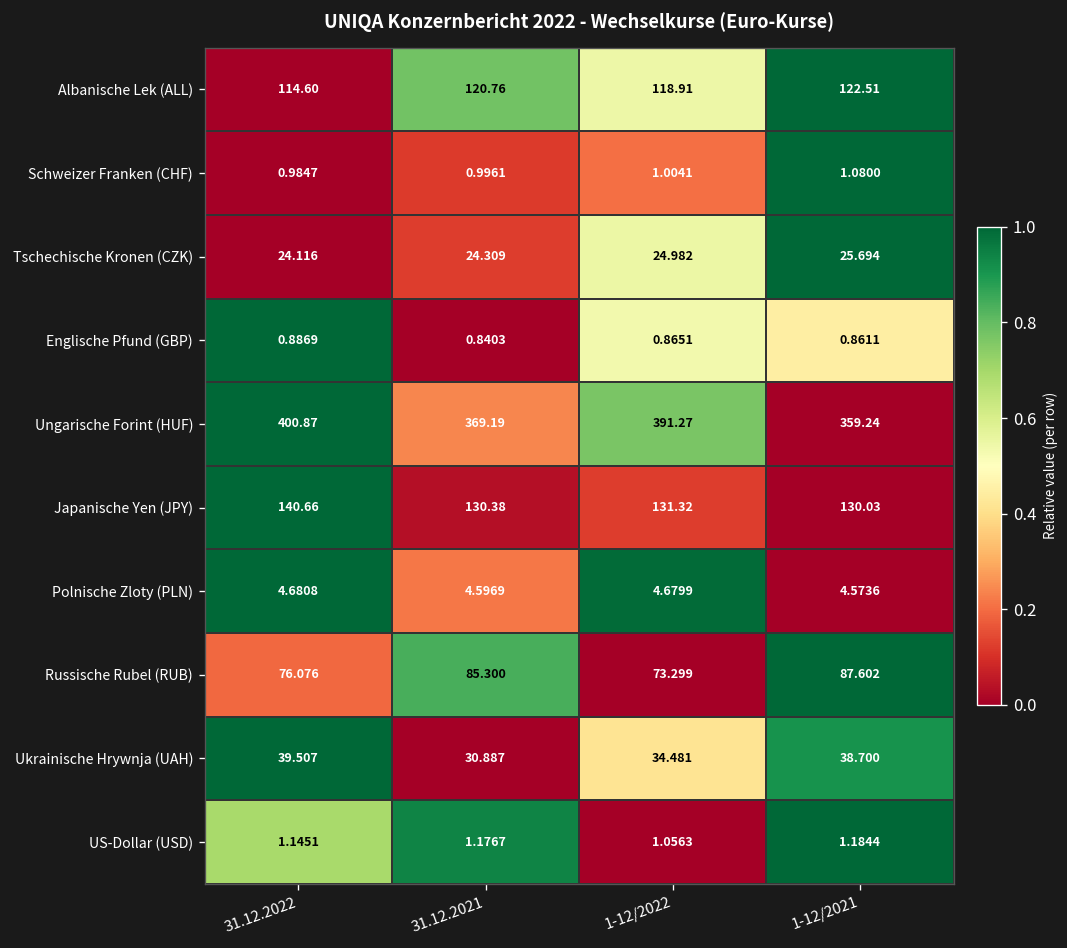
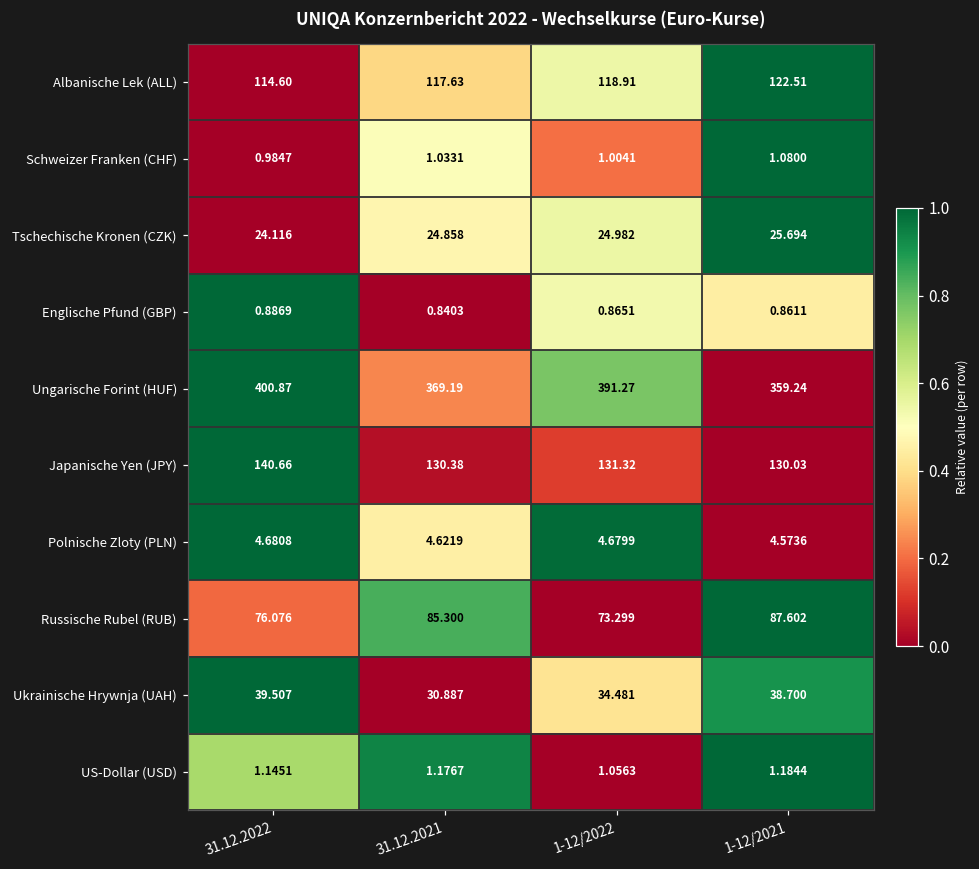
Albanische Lek (ALL), 31.12.2021: 120.76 -> 117.63
Schweizer Franken (CHF), 31.12.2021: 0.9961 -> 1.0331
Tschechische Kronen (CZK), 31.12.2021: 24.309 -> 24.858
Polnische Zloty (PLN), 31.12.2021: 4.5969 -> 4.6219
